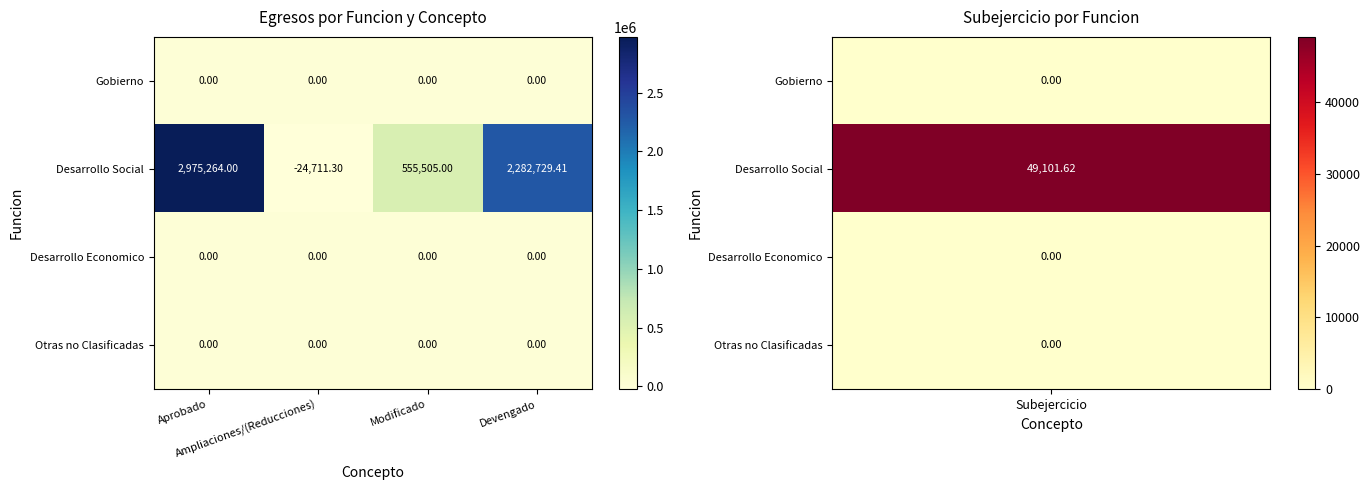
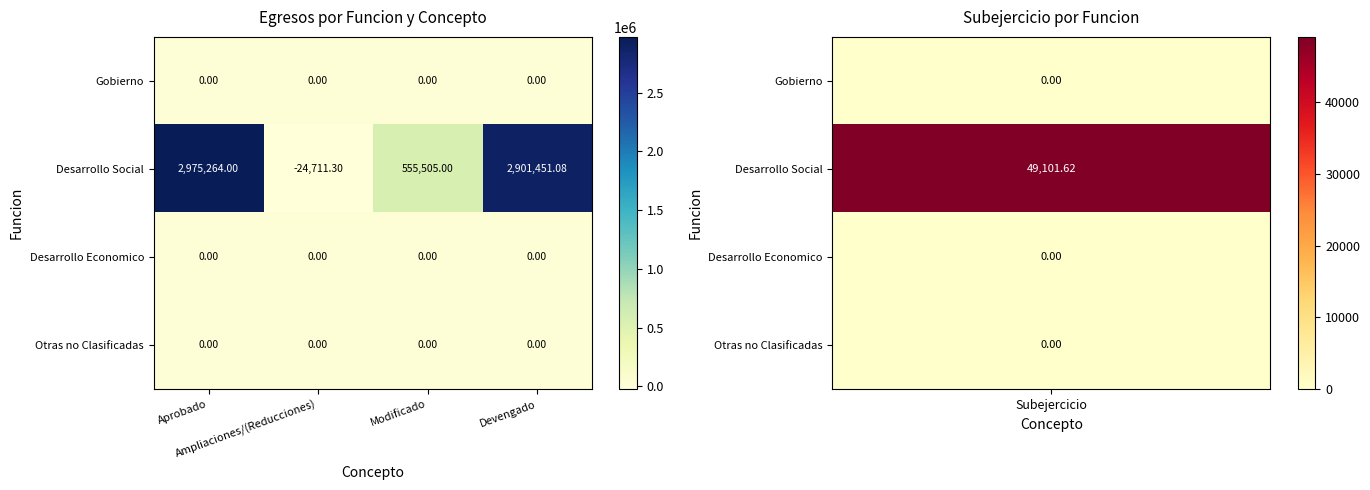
Egresos por Funcion y Concepto, Desarrollo Social, Devengado: 2,282,729.41 -> 2,901,451.08
